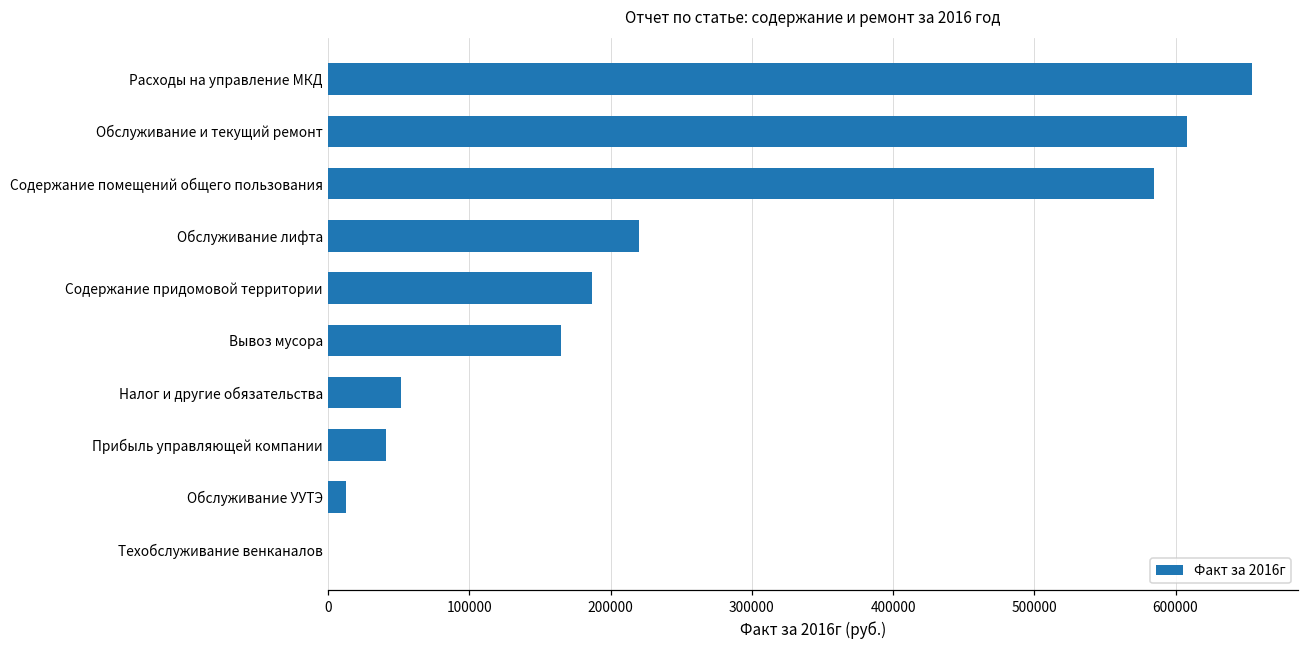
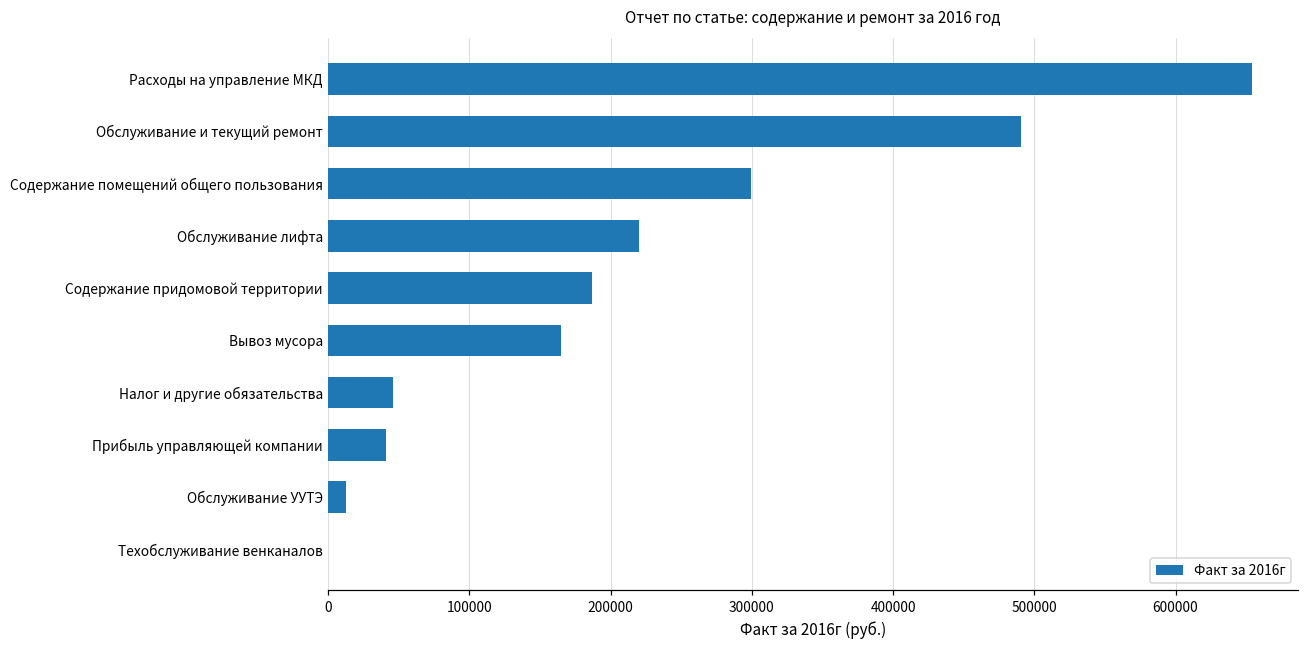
Обслуживание и текущий ремонт: 608000 -> 490000
Содержание помещений общего пользования: 585000 -> 300000
Налог и другие обязательства: 52000 -> 46000
